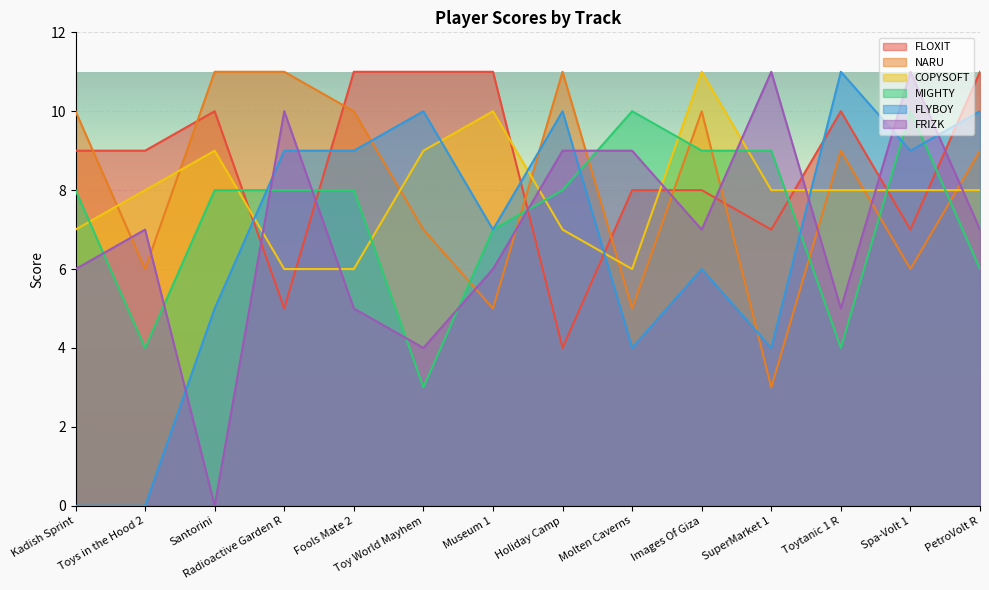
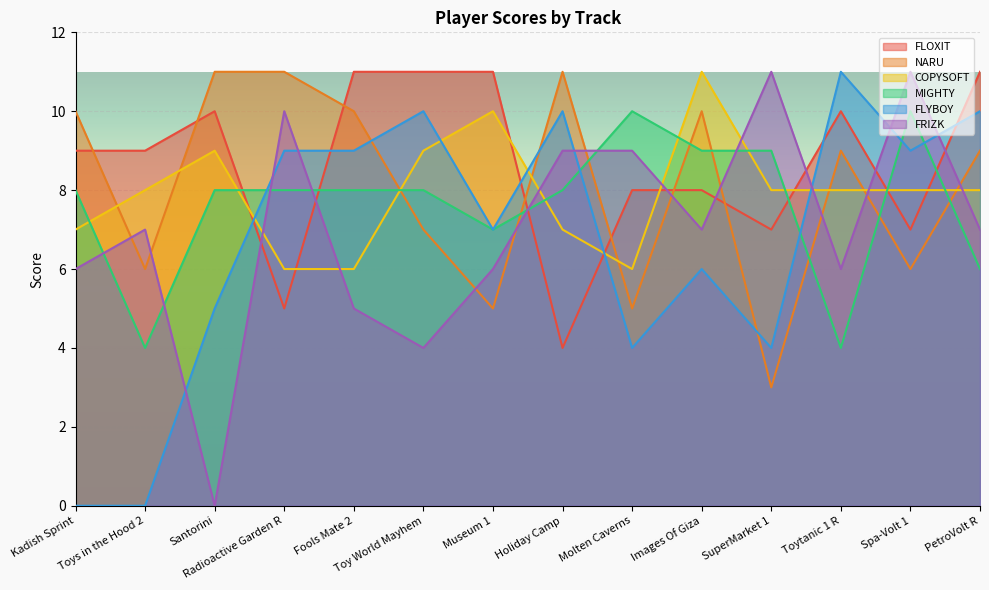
MIGHTY, Toy World Mayhem: 3 -> 8
FRIZK, Toytanic 1 R: 5 -> 6
